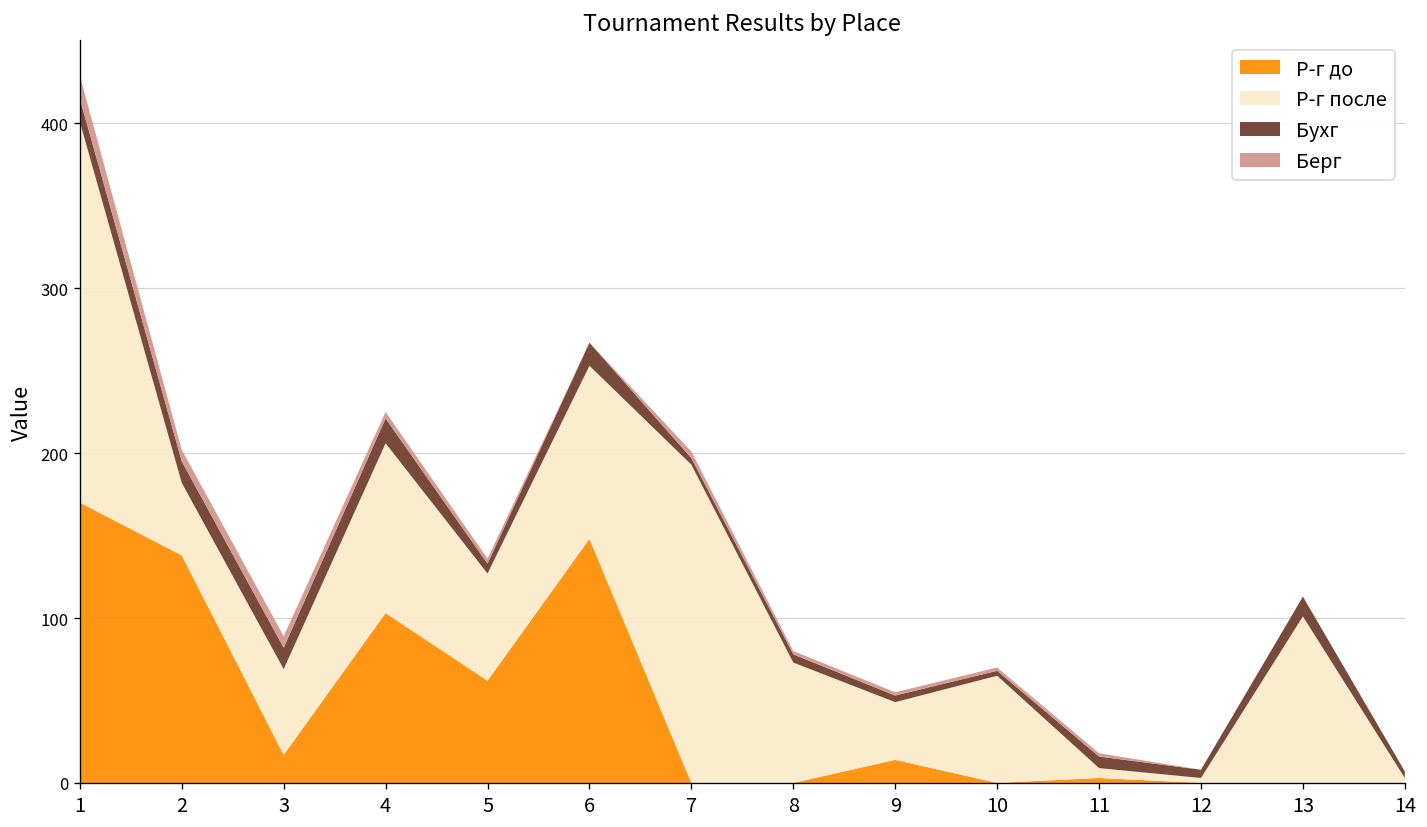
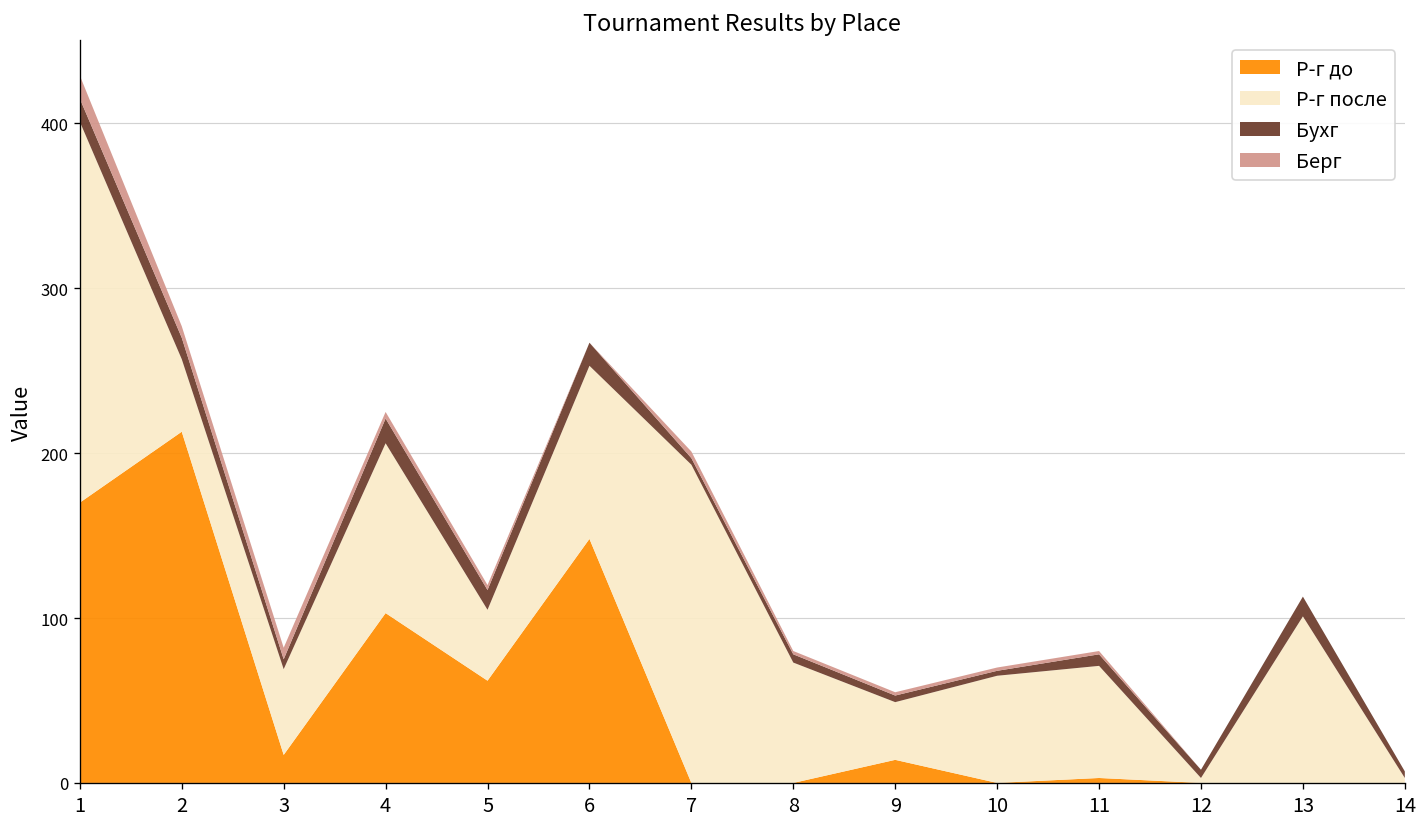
Р-г до, 2: 138 -> 213
Бухг, 3: 13 -> 6
Р-г после, 5: 65 -> 43
Бухг, 5: 6 -> 12
Р-г после, 11: 6 -> 68
